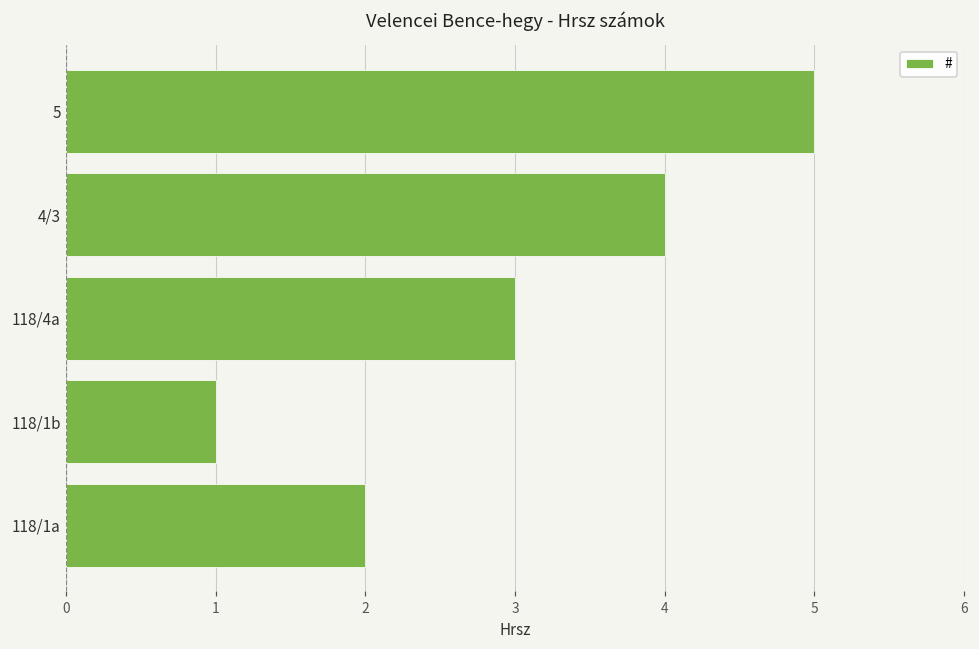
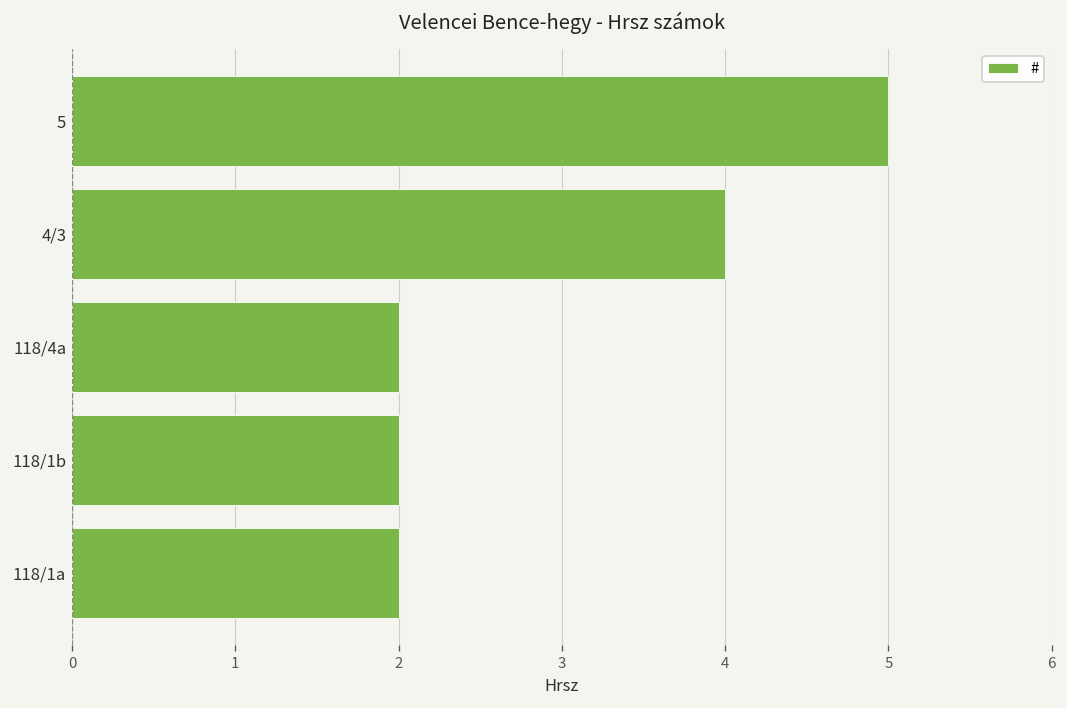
118/4a: 3 -> 2
118/1b: 1 -> 2
